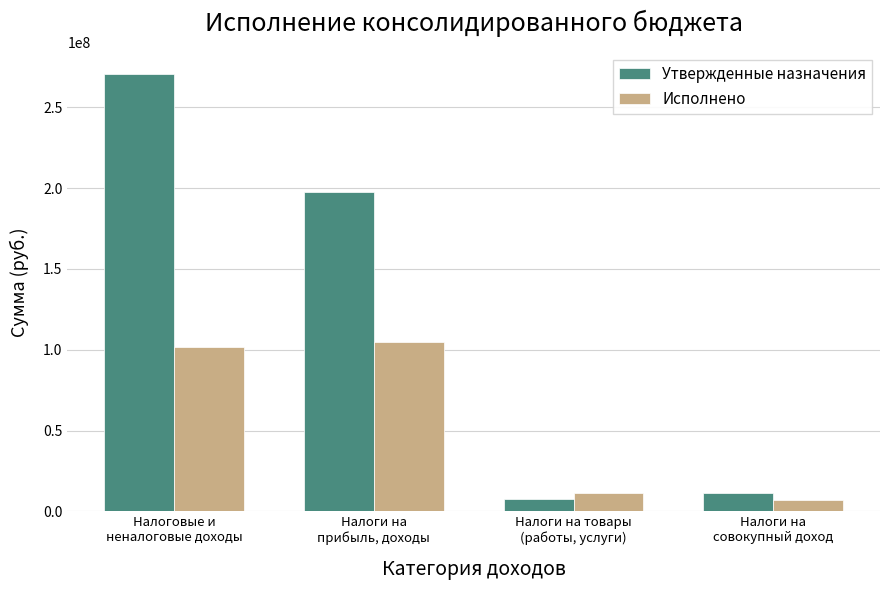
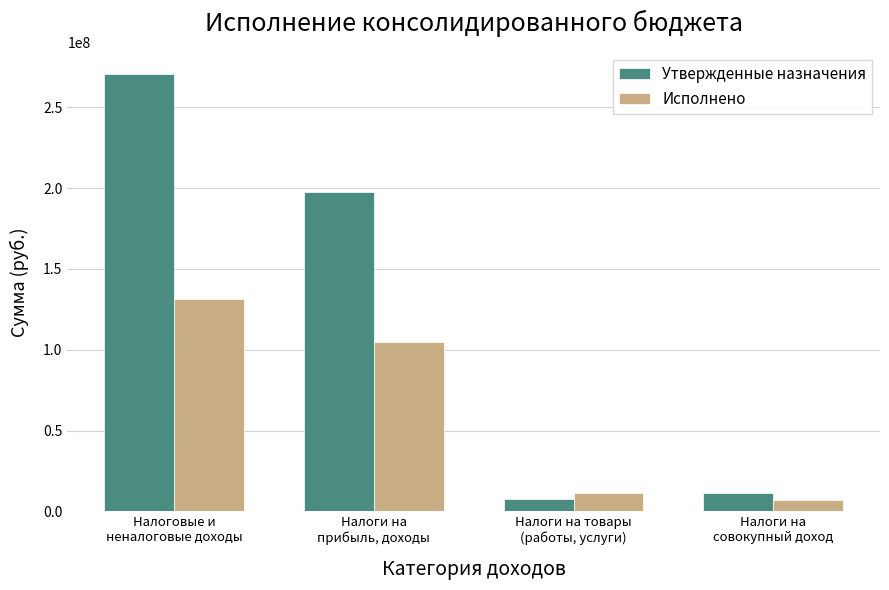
Исполнено, Налоговые и неналоговые доходы: 102000000 -> 131000000
